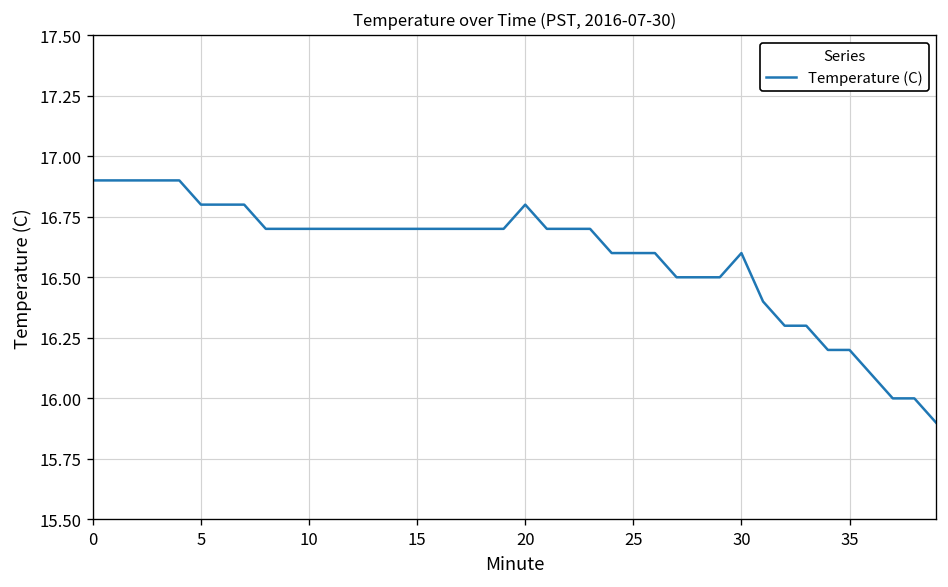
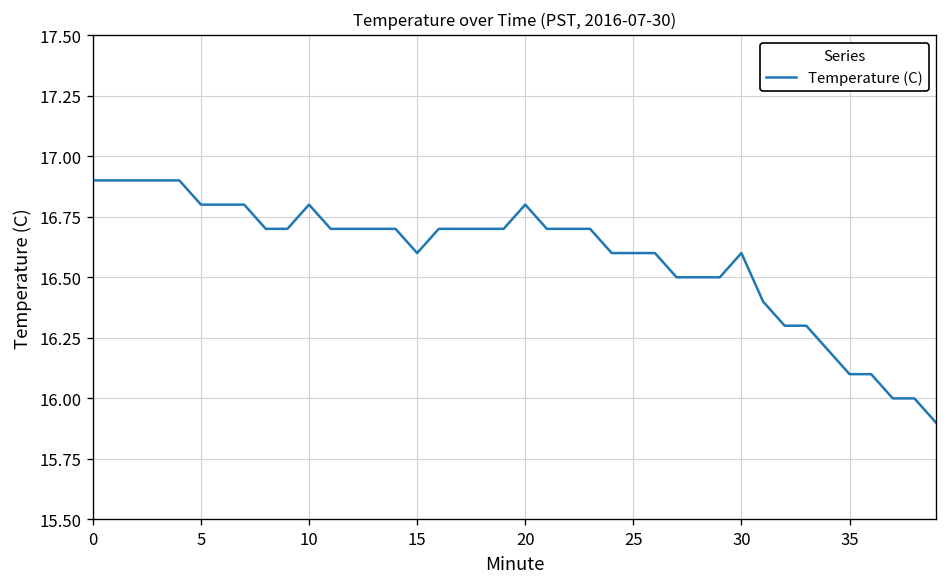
10: 16.7 -> 16.8
15: 16.7 -> 16.6
35: 16.2 -> 16.1
